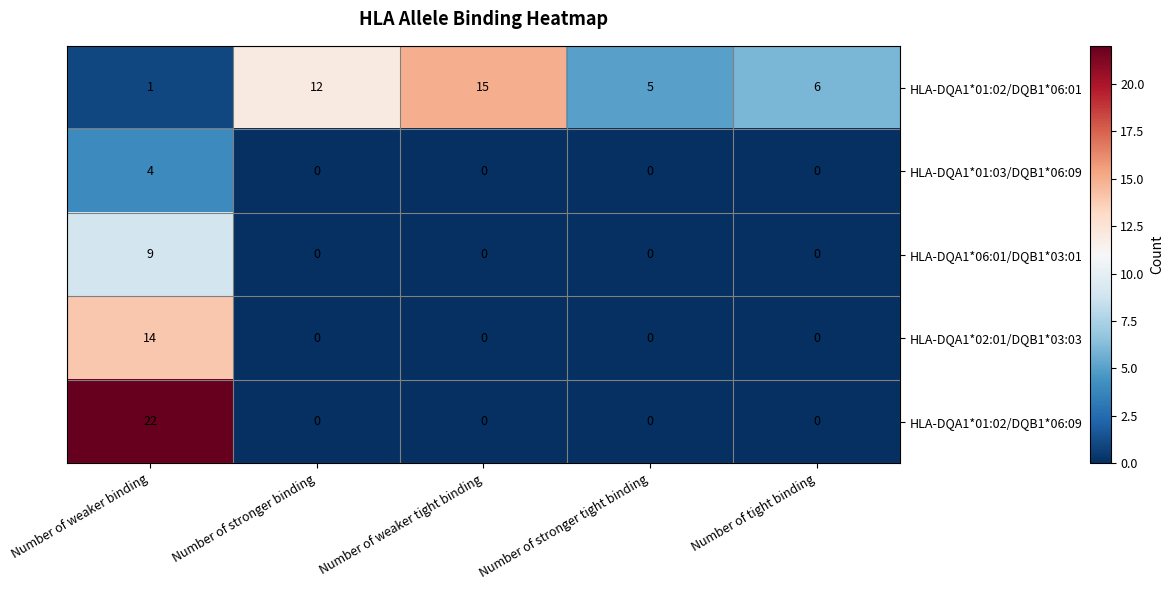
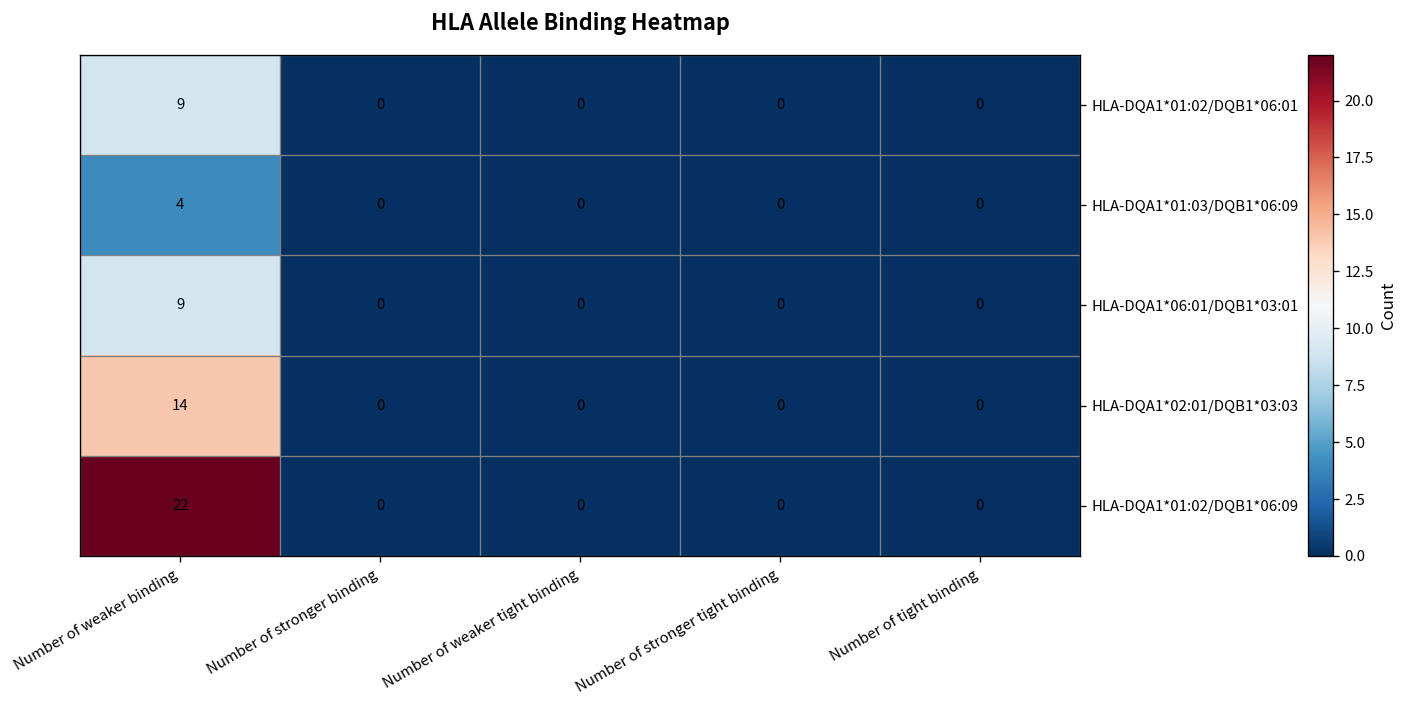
HLA-DQA1*01:02/DQB1*06:01, Number of weaker binding: 1 -> 9
HLA-DQA1*01:02/DQB1*06:01, Number of stronger binding: 12 -> 0
HLA-DQA1*01:02/DQB1*06:01, Number of weaker tight binding: 15 -> 0
HLA-DQA1*01:02/DQB1*06:01, Number of stronger tight binding: 5 -> 0
HLA-DQA1*01:02/DQB1*06:01, Number of tight binding: 6 -> 0
